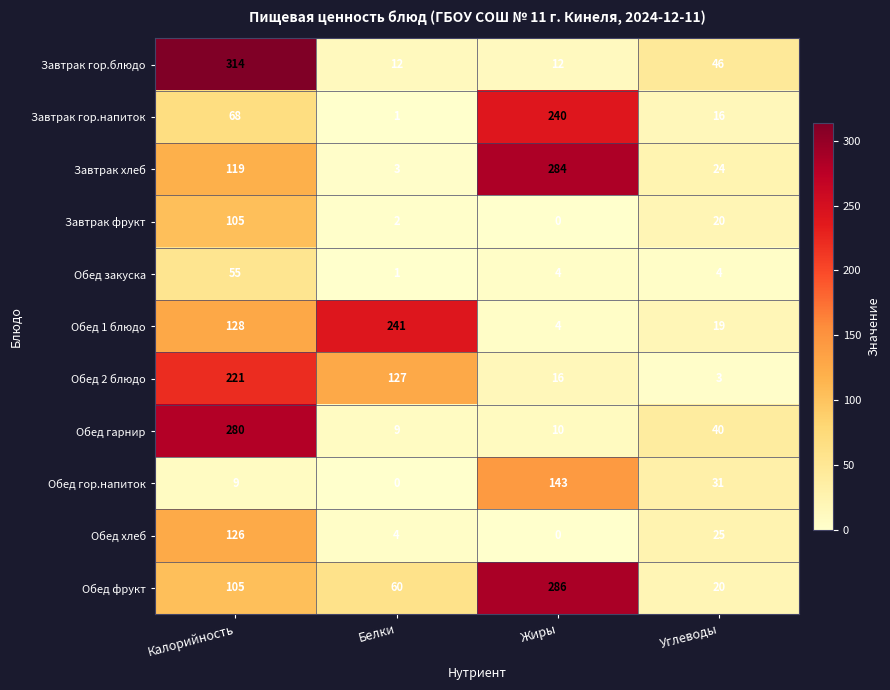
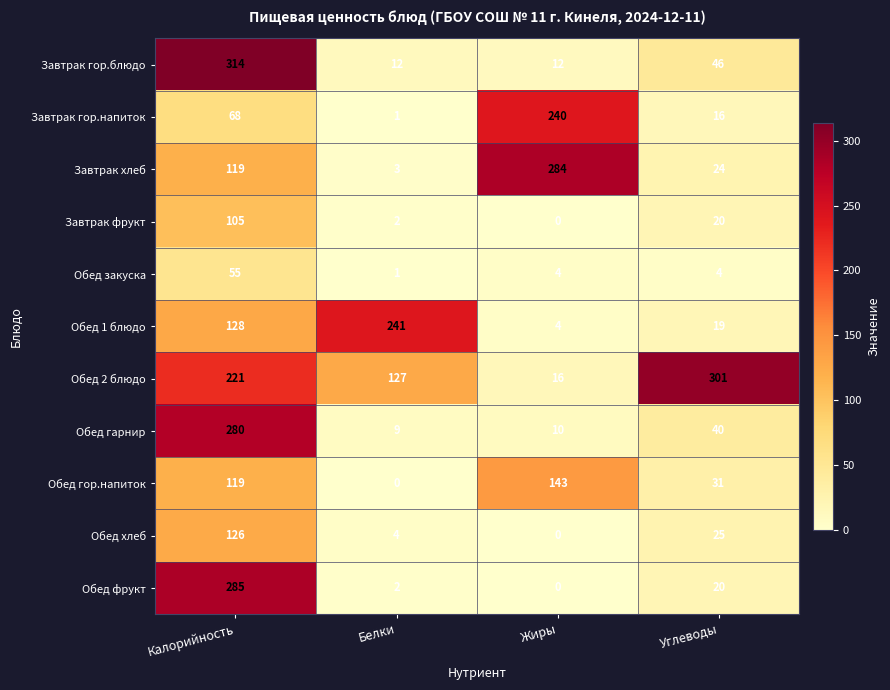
Обед 2 блюдо, Углеводы: 3 -> 301
Обед гор.напиток, Калорийность: 9 -> 119
Обед фрукт, Калорийность: 105 -> 285
Обед фрукт, Белки: 60 -> 2
Обед фрукт, Жиры: 286 -> 0
